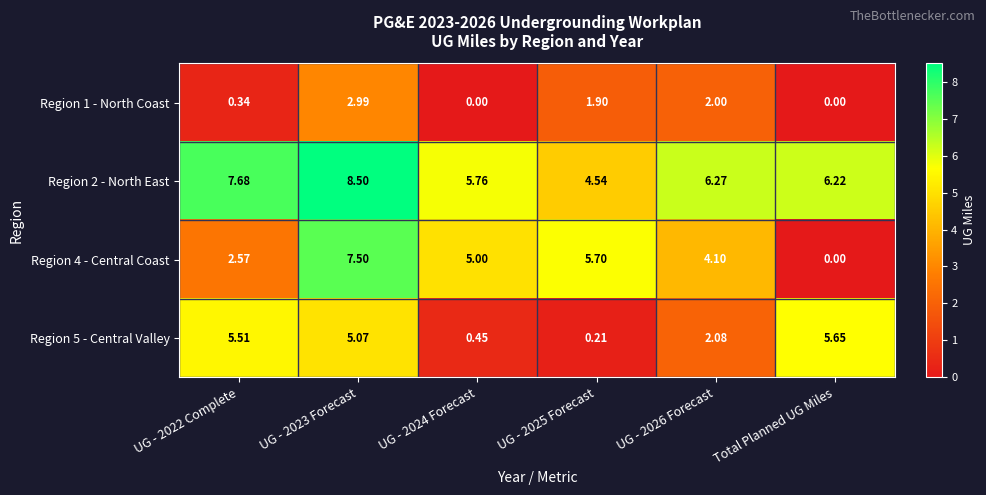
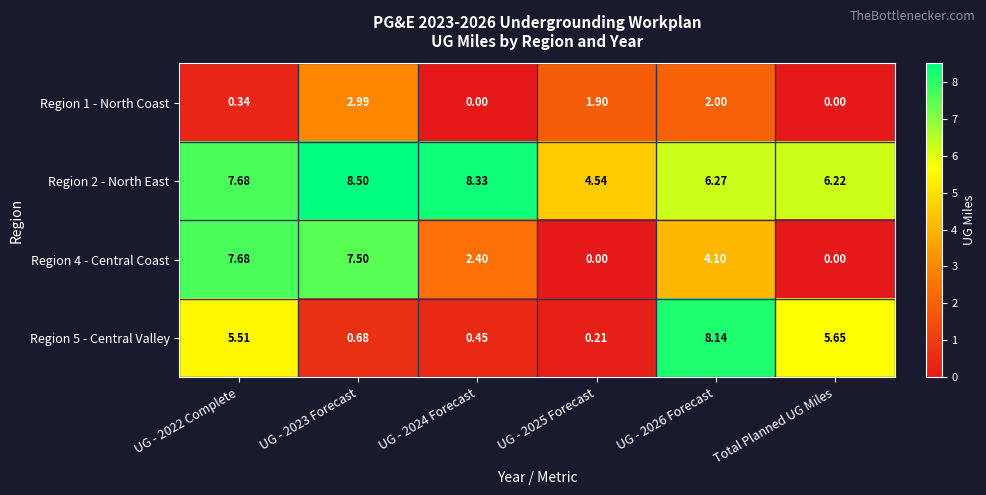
Region 2 - North East, UG - 2024 Forecast: 5.76 -> 8.33
Region 4 - Central Coast, UG - 2022 Complete: 2.57 -> 7.68
Region 4 - Central Coast, UG - 2024 Forecast: 5.00 -> 2.40
Region 4 - Central Coast, UG - 2025 Forecast: 5.70 -> 0.00
Region 5 - Central Valley, UG - 2023 Forecast: 5.07 -> 0.68
Region 5 - Central Valley, UG - 2026 Forecast: 2.08 -> 8.14
